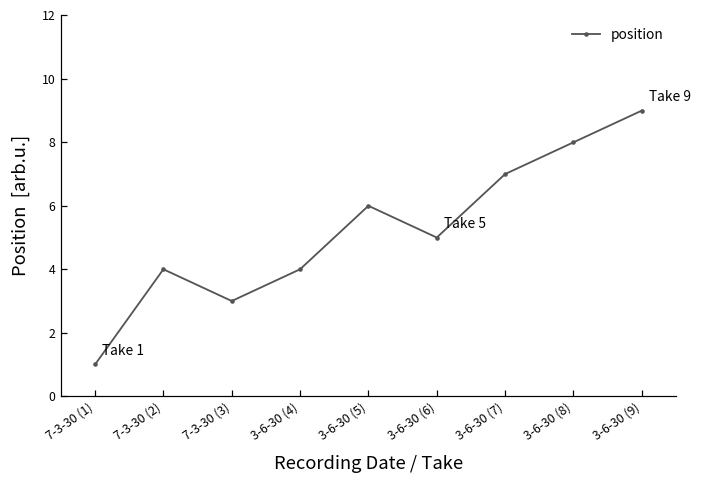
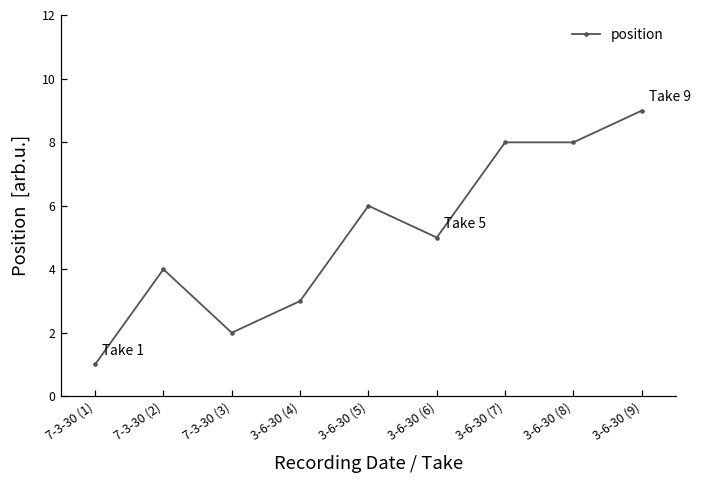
7-3-30 (3): 3 -> 2
3-6-30 (4): 4 -> 3
3-6-30 (7): 7 -> 8
